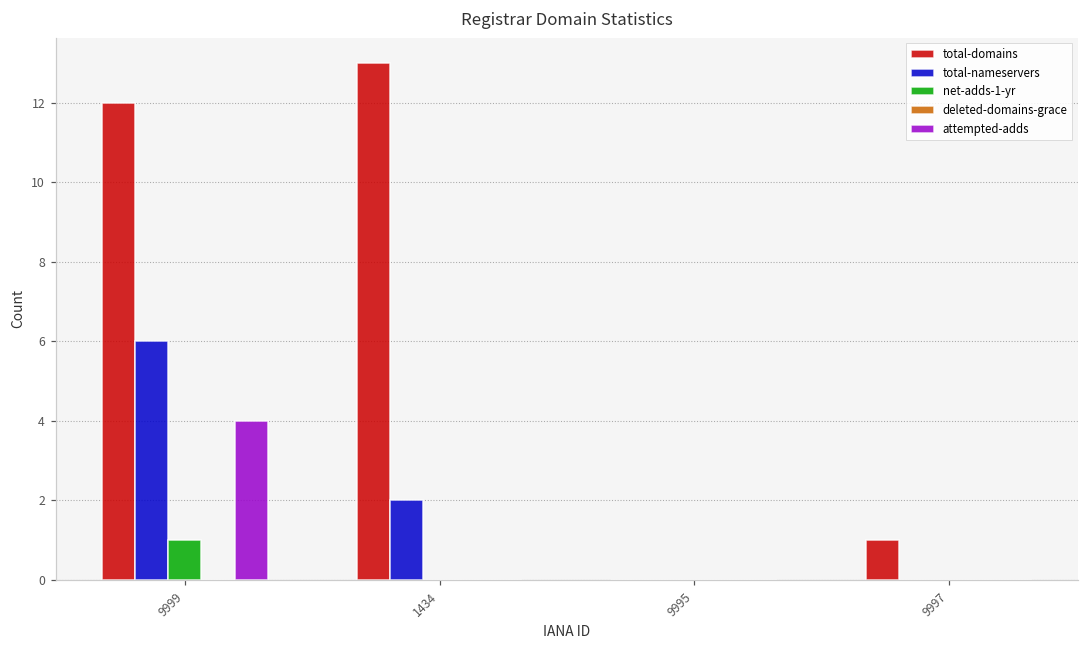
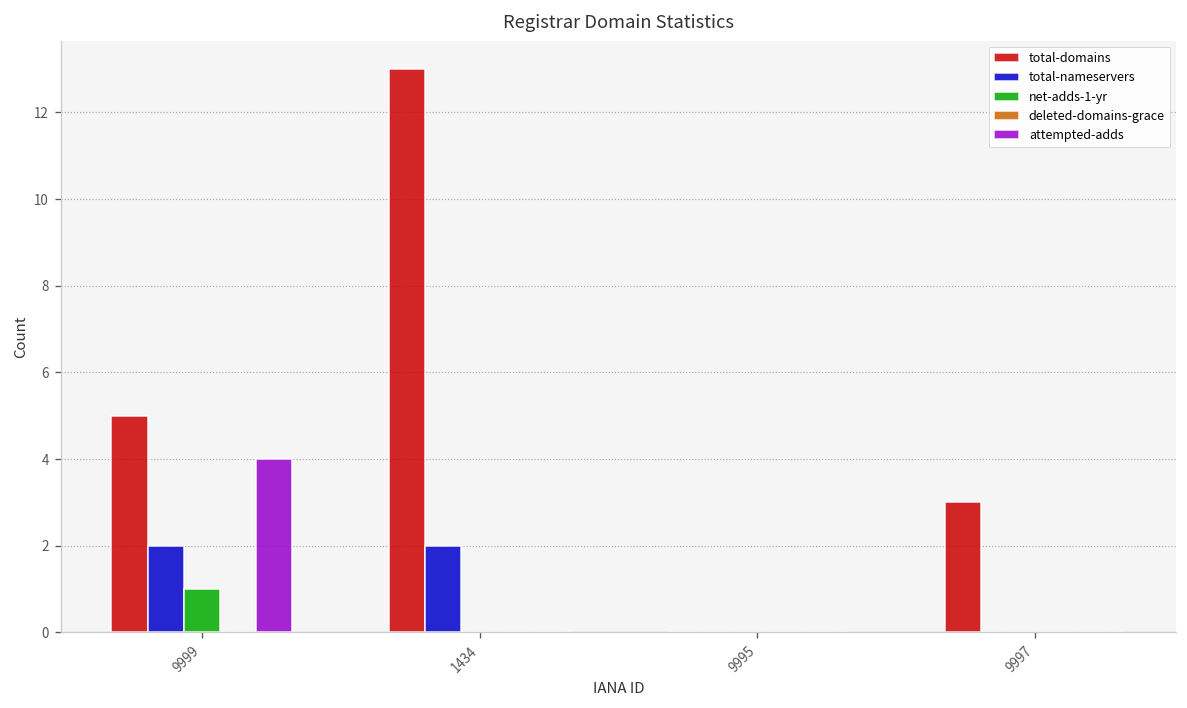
total-domains, 9999: 12 -> 5
total-nameservers, 9999: 6 -> 2
total-domains, 9997: 1 -> 3
